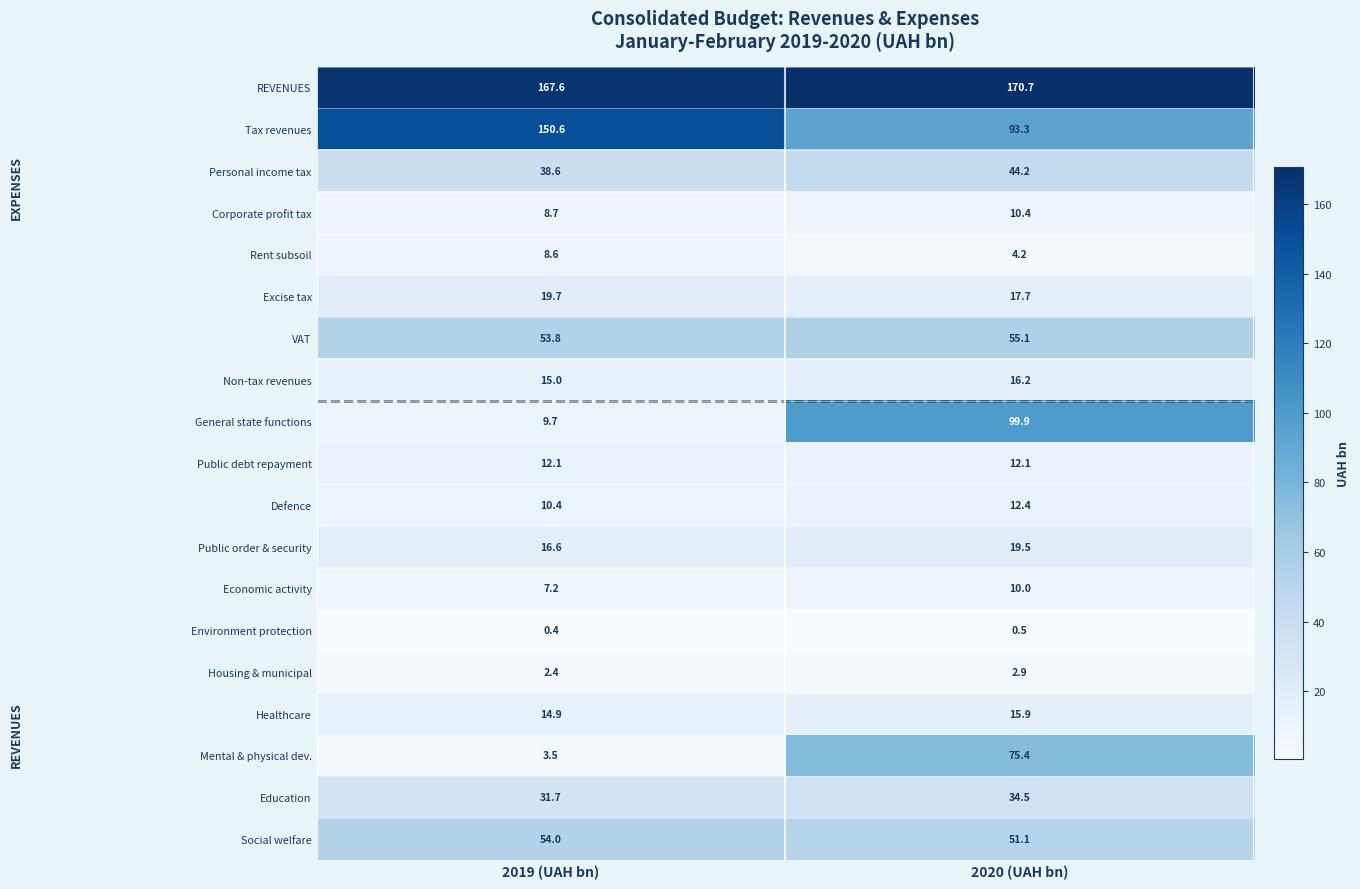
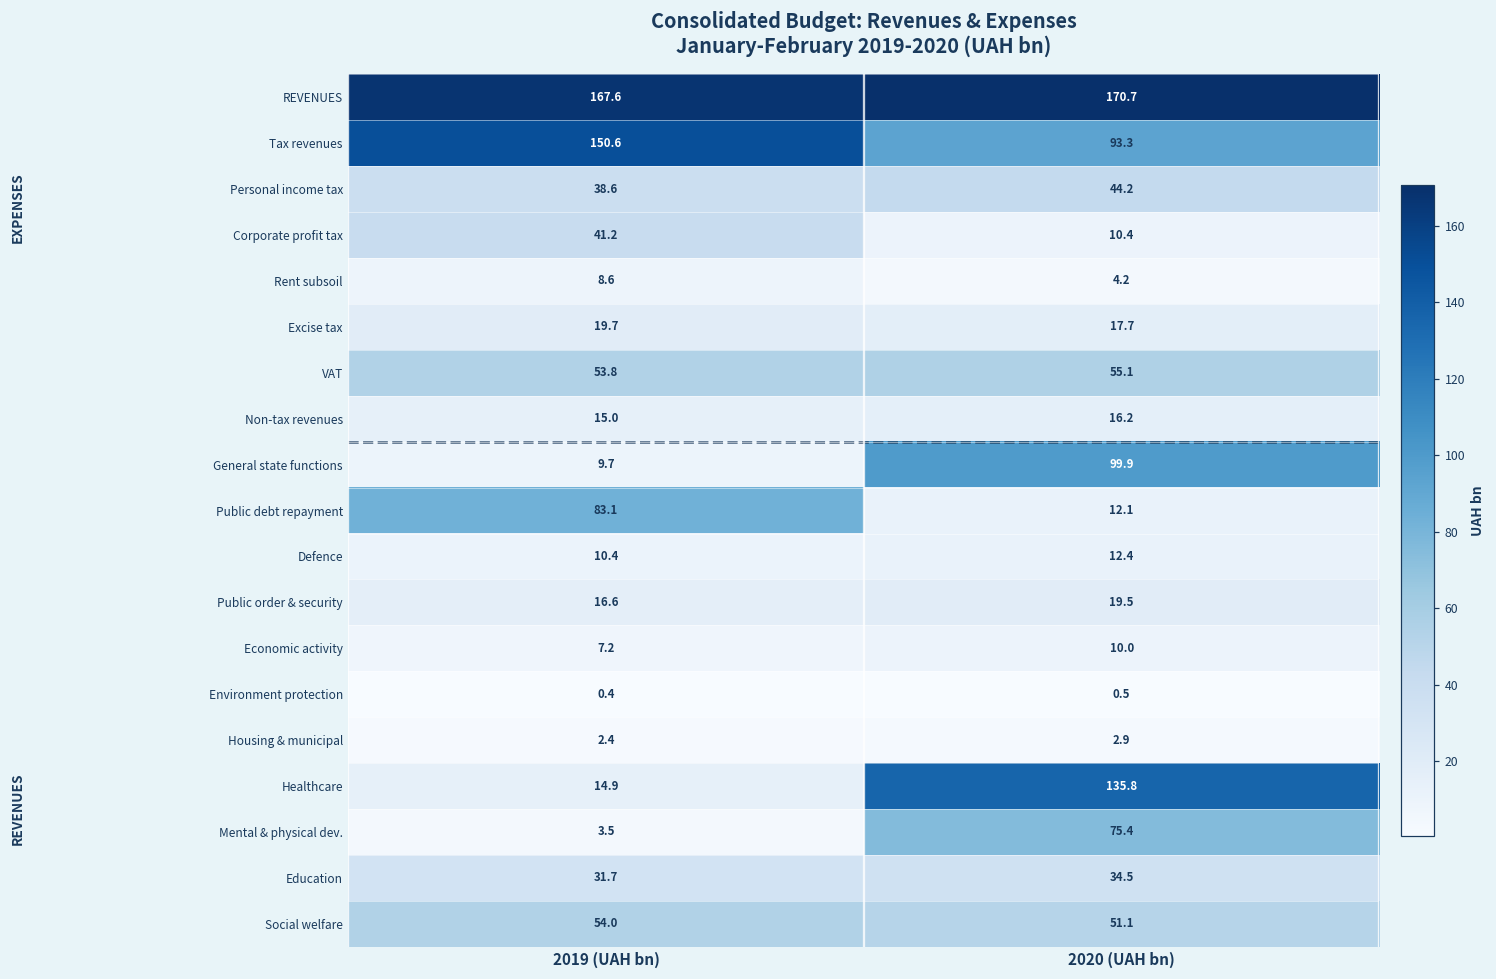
Corporate profit tax, 2019 (UAH bn): 8.7 -> 41.2
Public debt repayment, 2019 (UAH bn): 12.1 -> 83.1
Healthcare, 2020 (UAH bn): 15.9 -> 135.8
